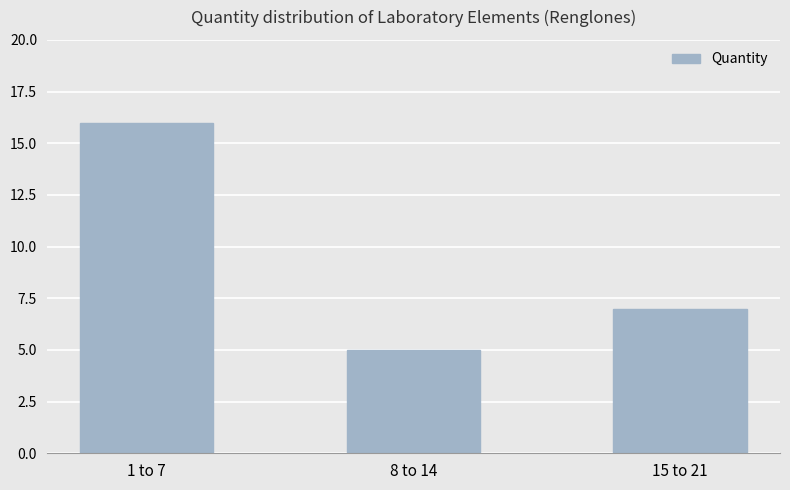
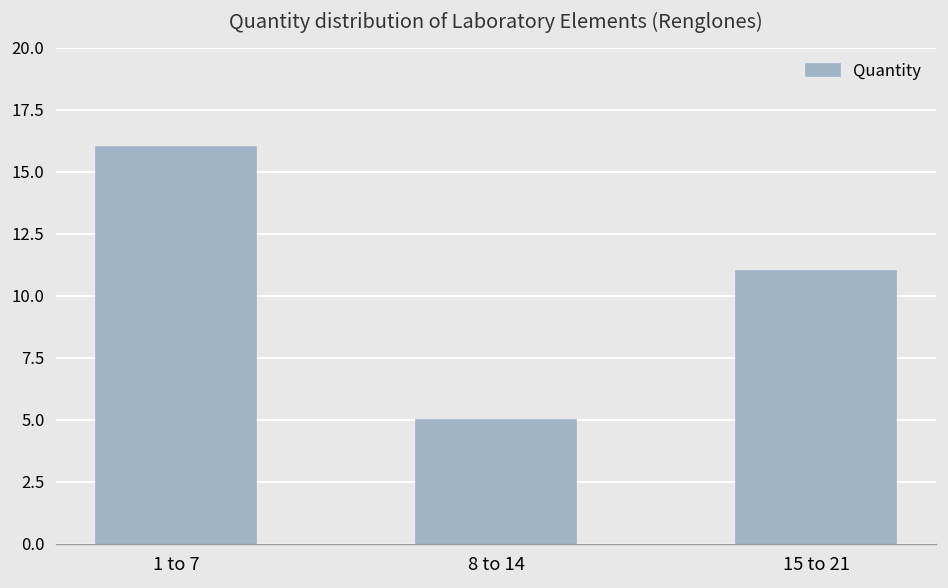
15 to 21: 7 -> 11
